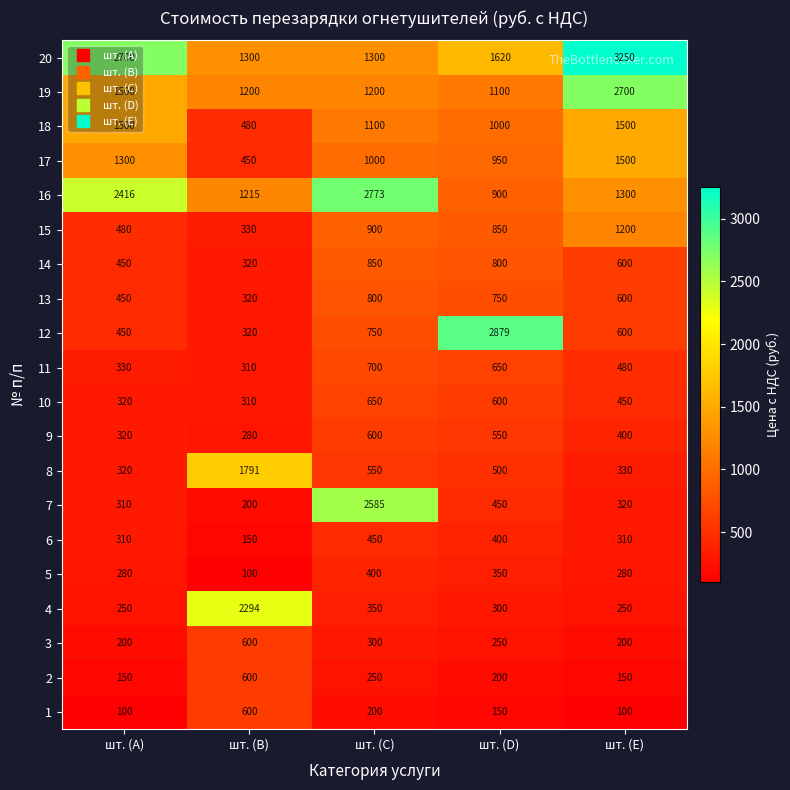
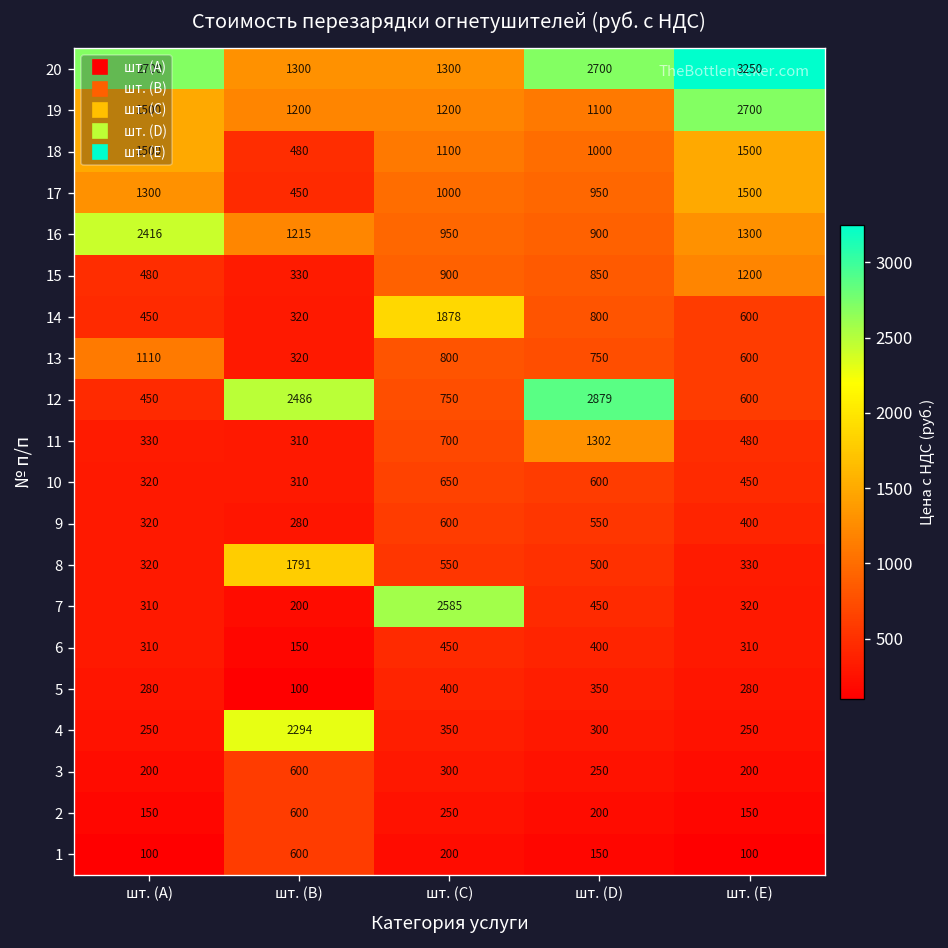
20, шт. (D): 1620 -> 2700
16, шт. (C): 2773 -> 950
14, шт. (C): 850 -> 1878
13, шт. (A): 450 -> 1110
12, шт. (B): 320 -> 2486
11, шт. (D): 650 -> 1302
